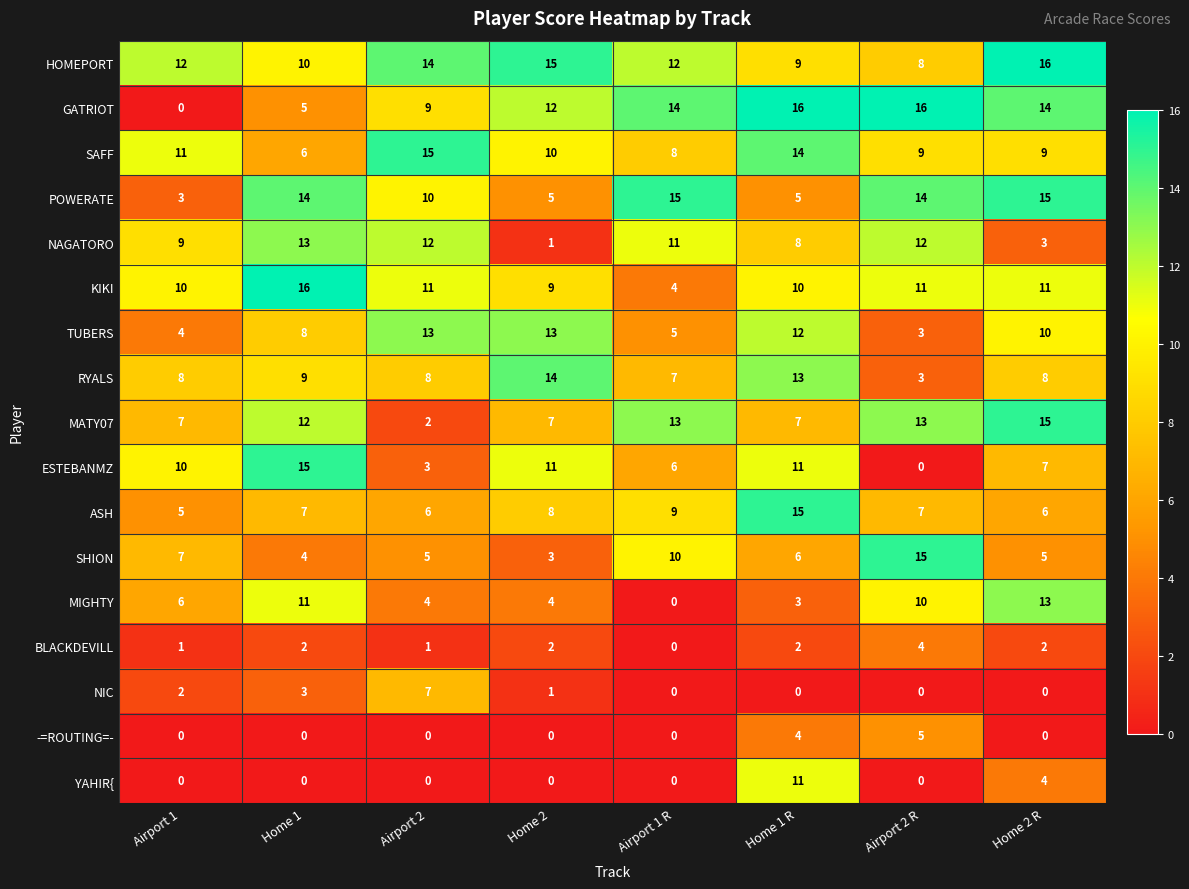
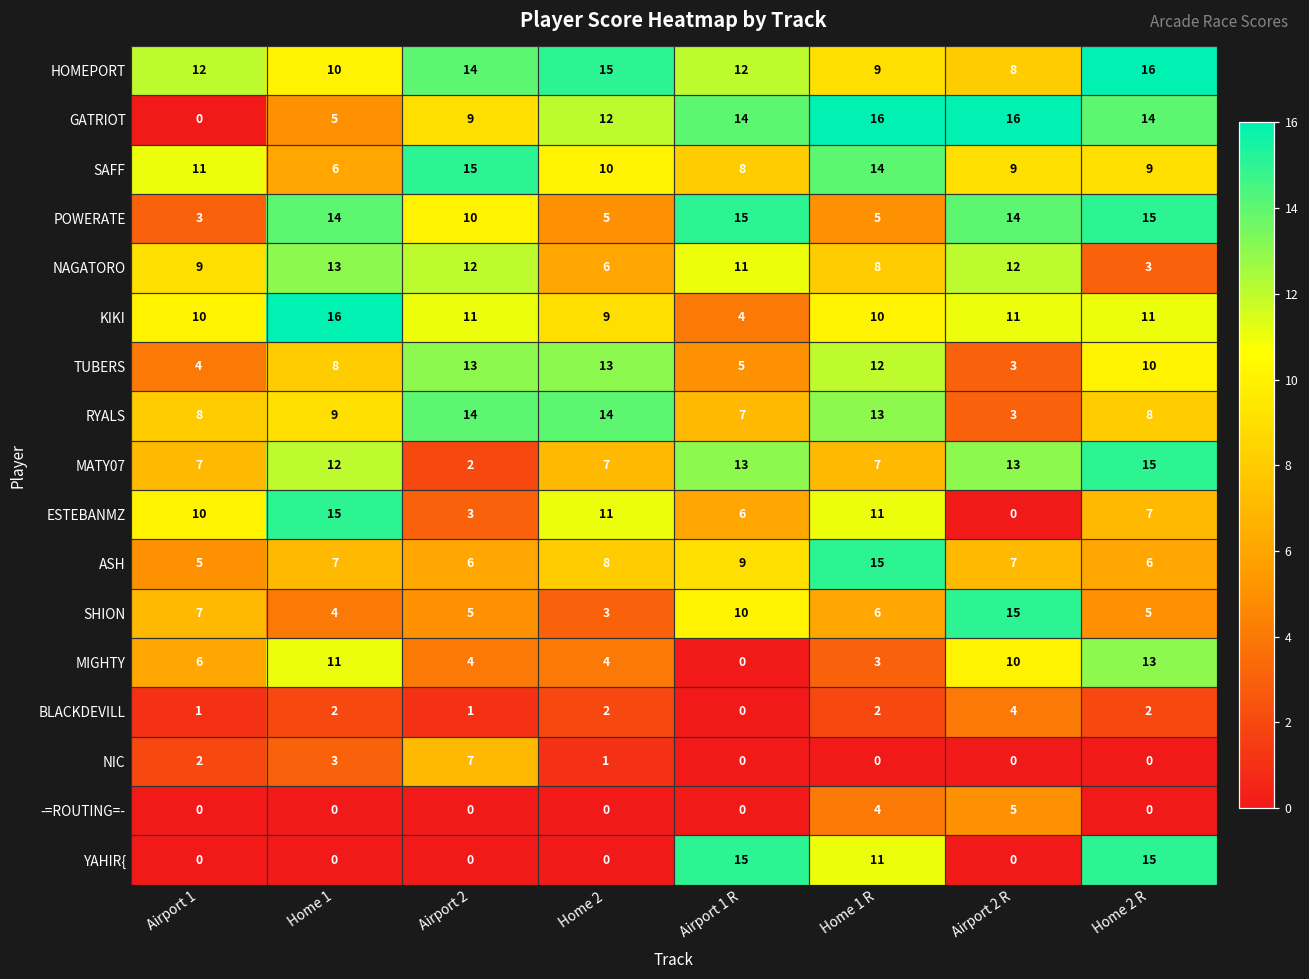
NAGATORO, Home 2: 1 -> 6
RYALS, Airport 2: 8 -> 14
YAHIR{, Airport 1 R: 0 -> 15
YAHIR{, Home 2 R: 4 -> 15
